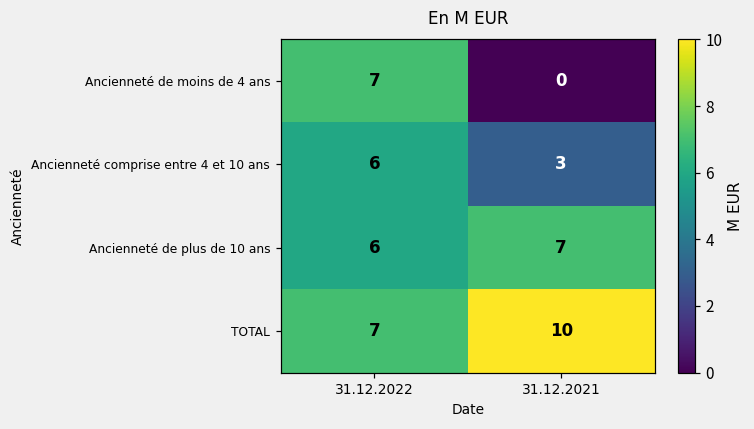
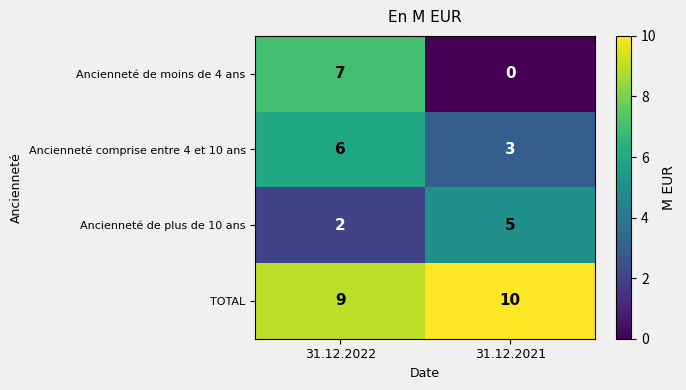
Ancienneté de plus de 10 ans, 31.12.2022: 6 -> 2
Ancienneté de plus de 10 ans, 31.12.2021: 7 -> 5
TOTAL, 31.12.2022: 7 -> 9
